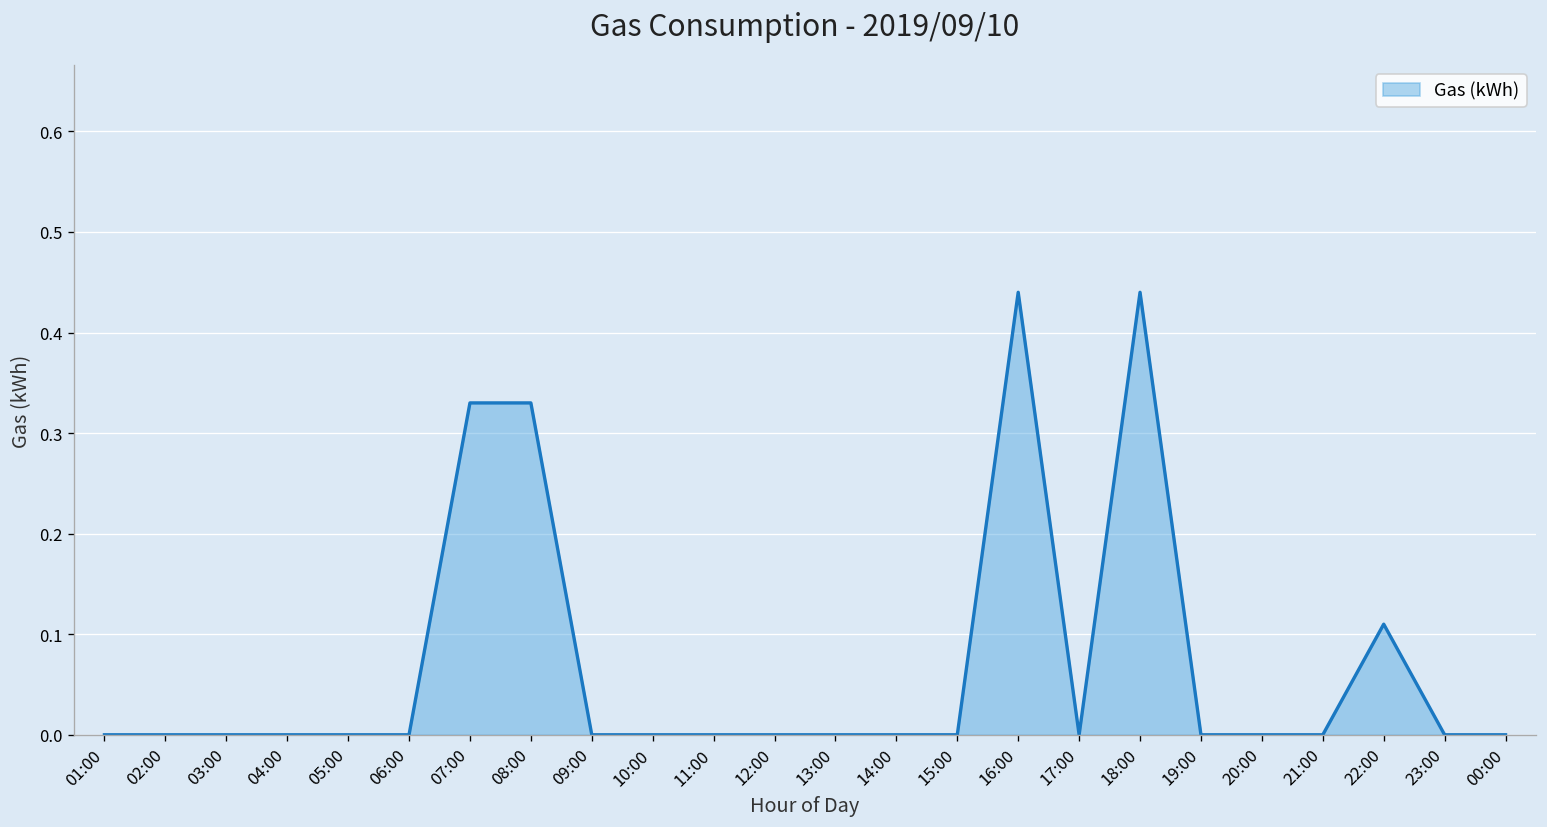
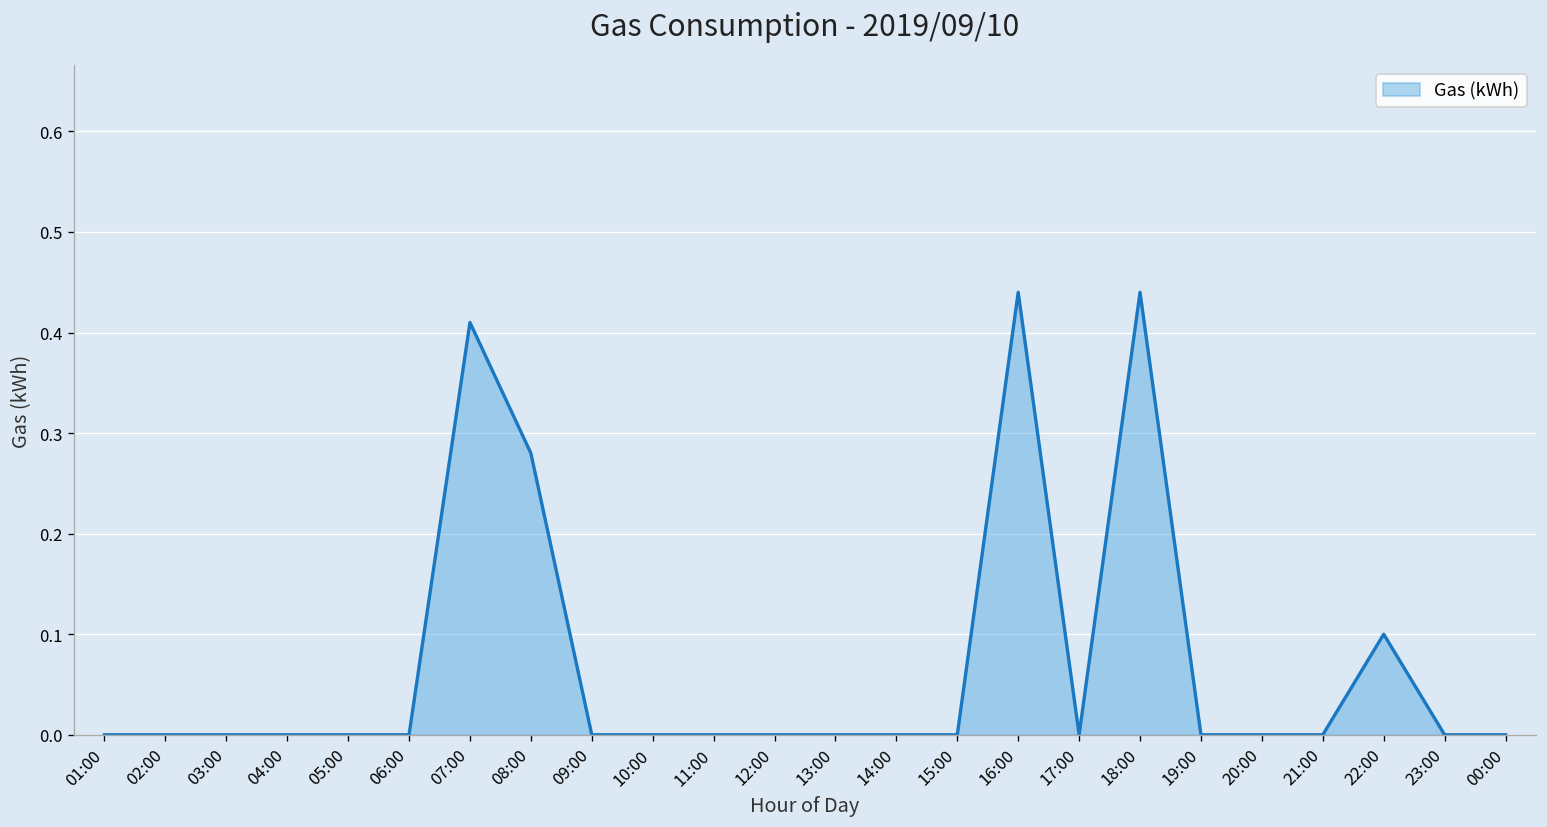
07:00: 0.33 -> 0.41
08:00: 0.33 -> 0.28
22:00: 0.11 -> 0.10
